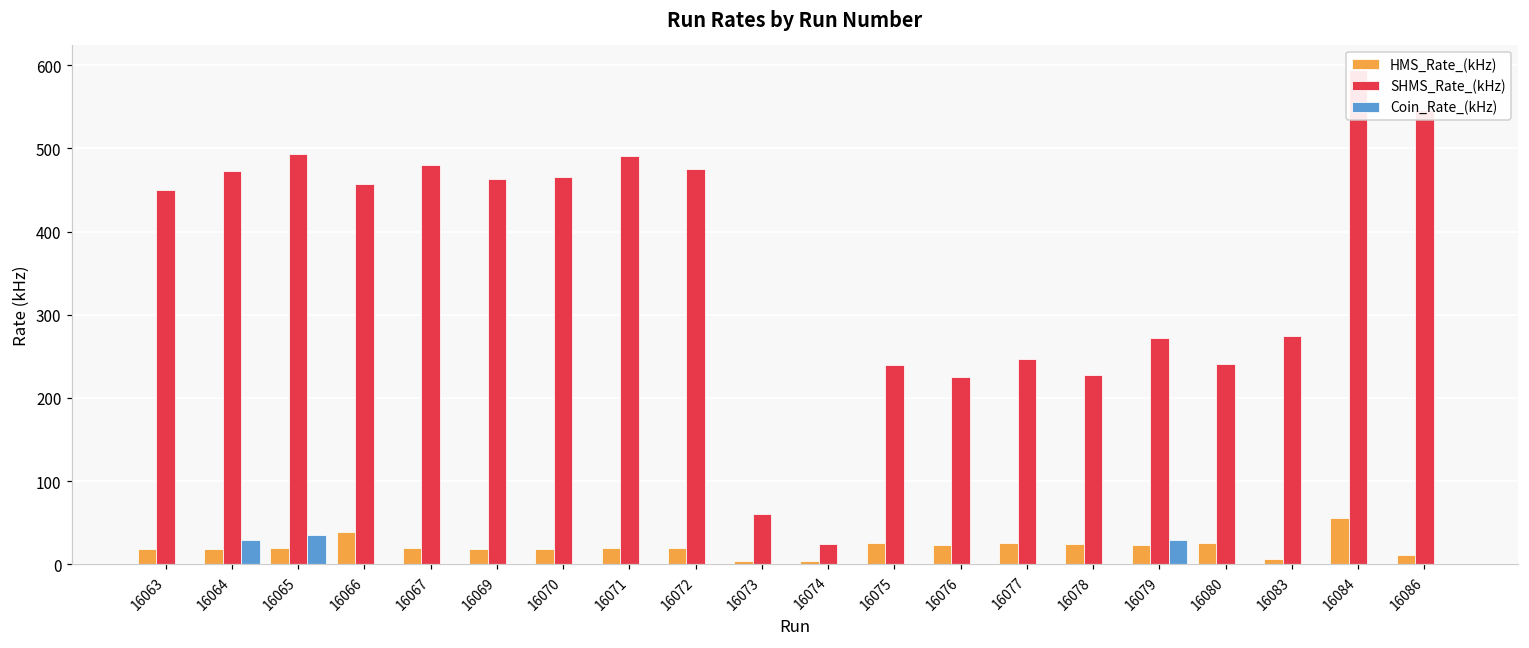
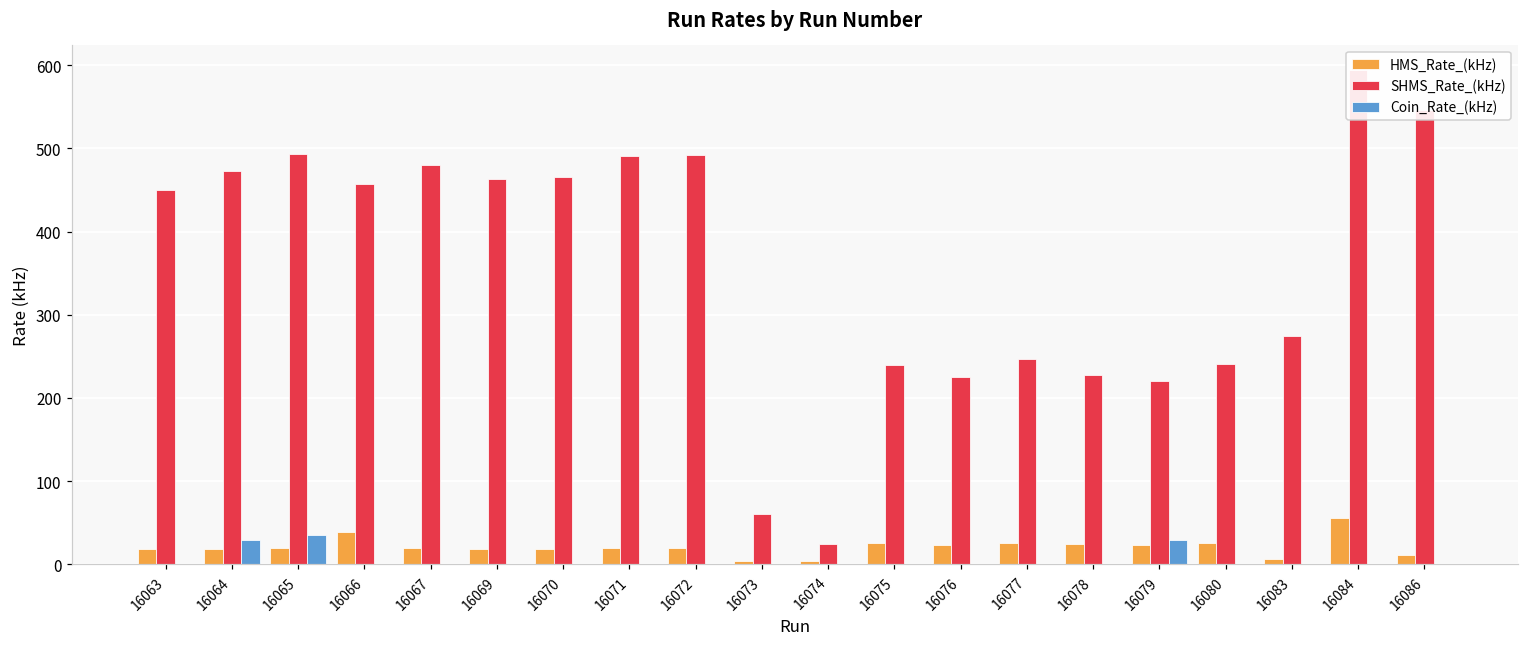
SHMS_Rate_(kHz), 16072: 480 -> 490
SHMS_Rate_(kHz), 16079: 270 -> 220
